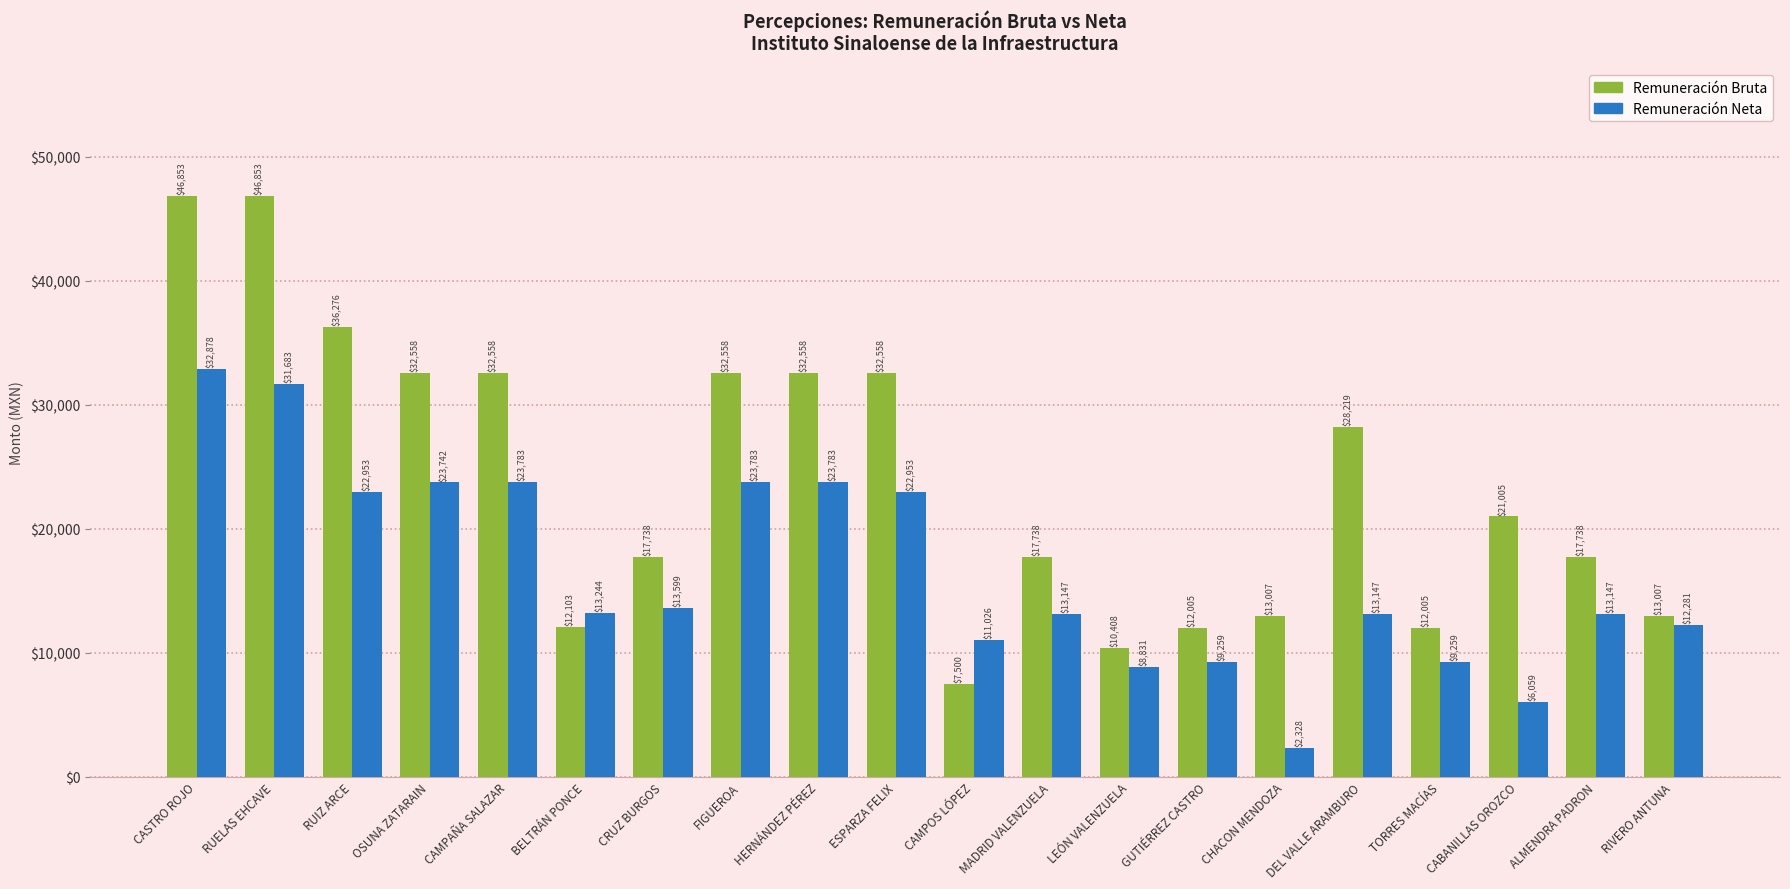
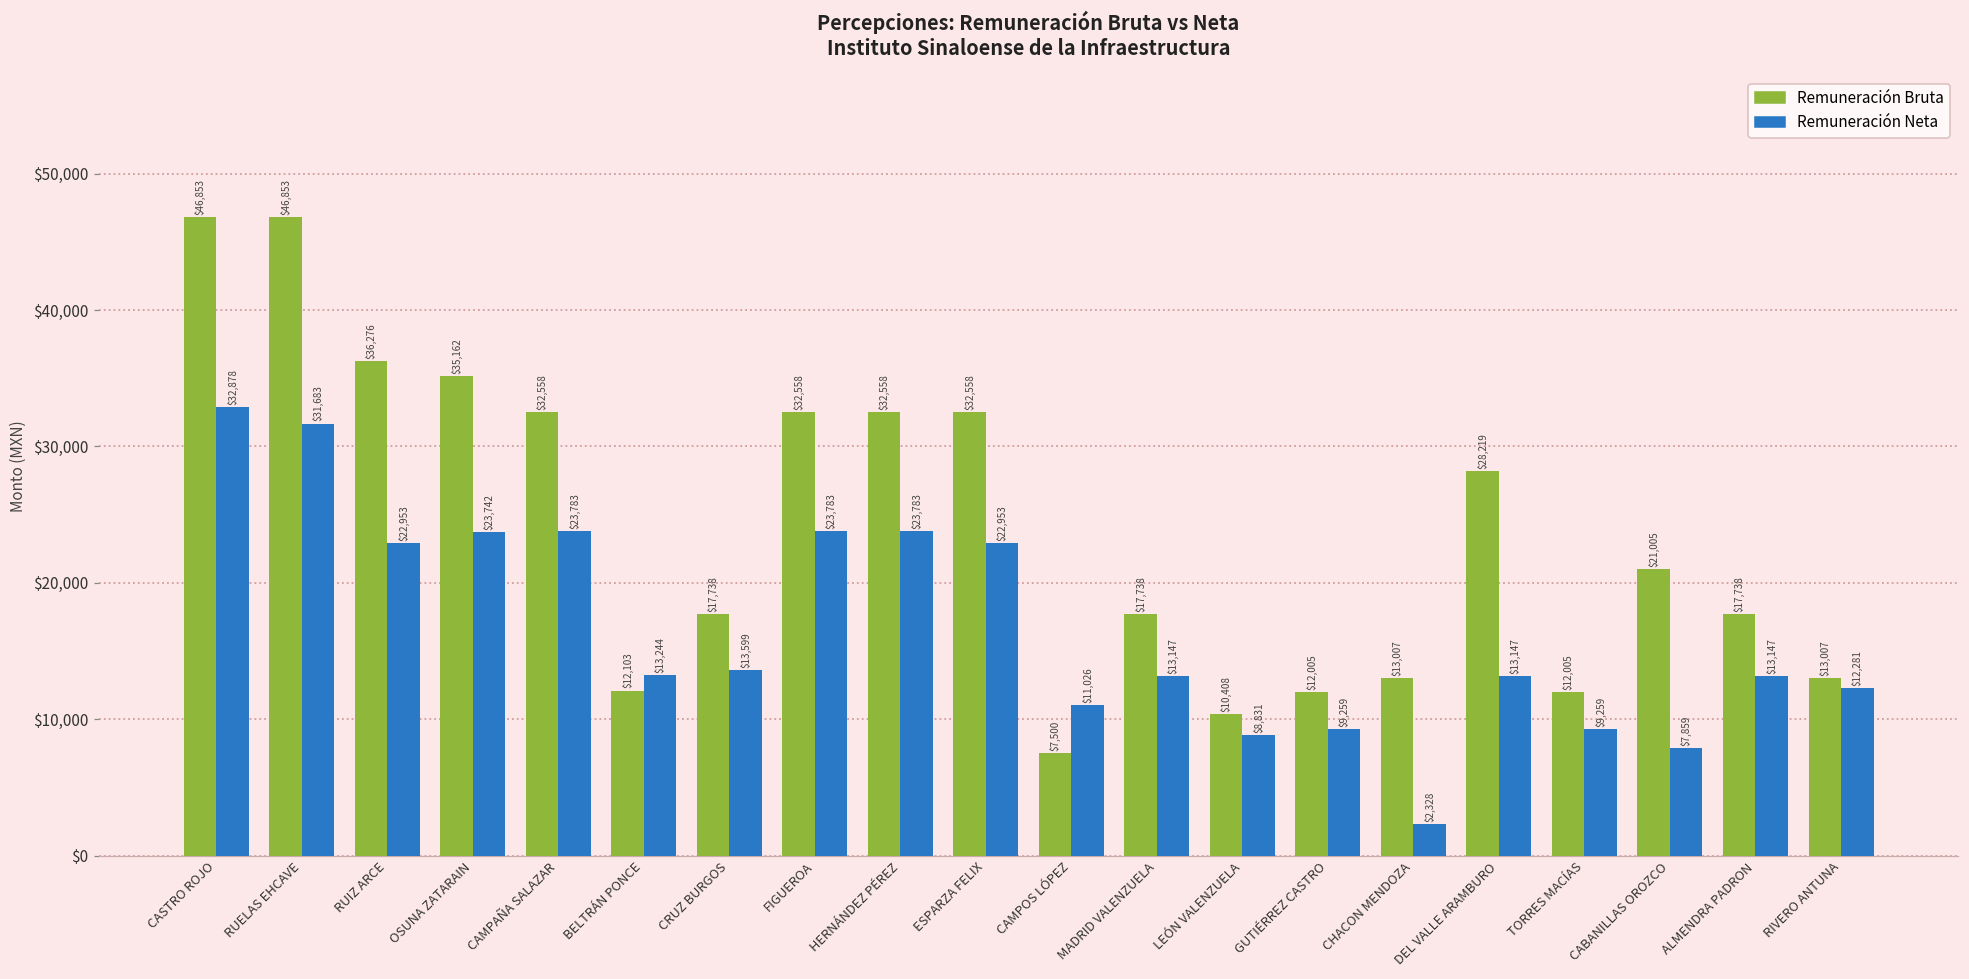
Remuneración Bruta, OSUNA ZATARAIN: $32,558 -> $35,162
Remuneración Neta, CABANILLAS OROZCO: $6,059 -> $7,859
